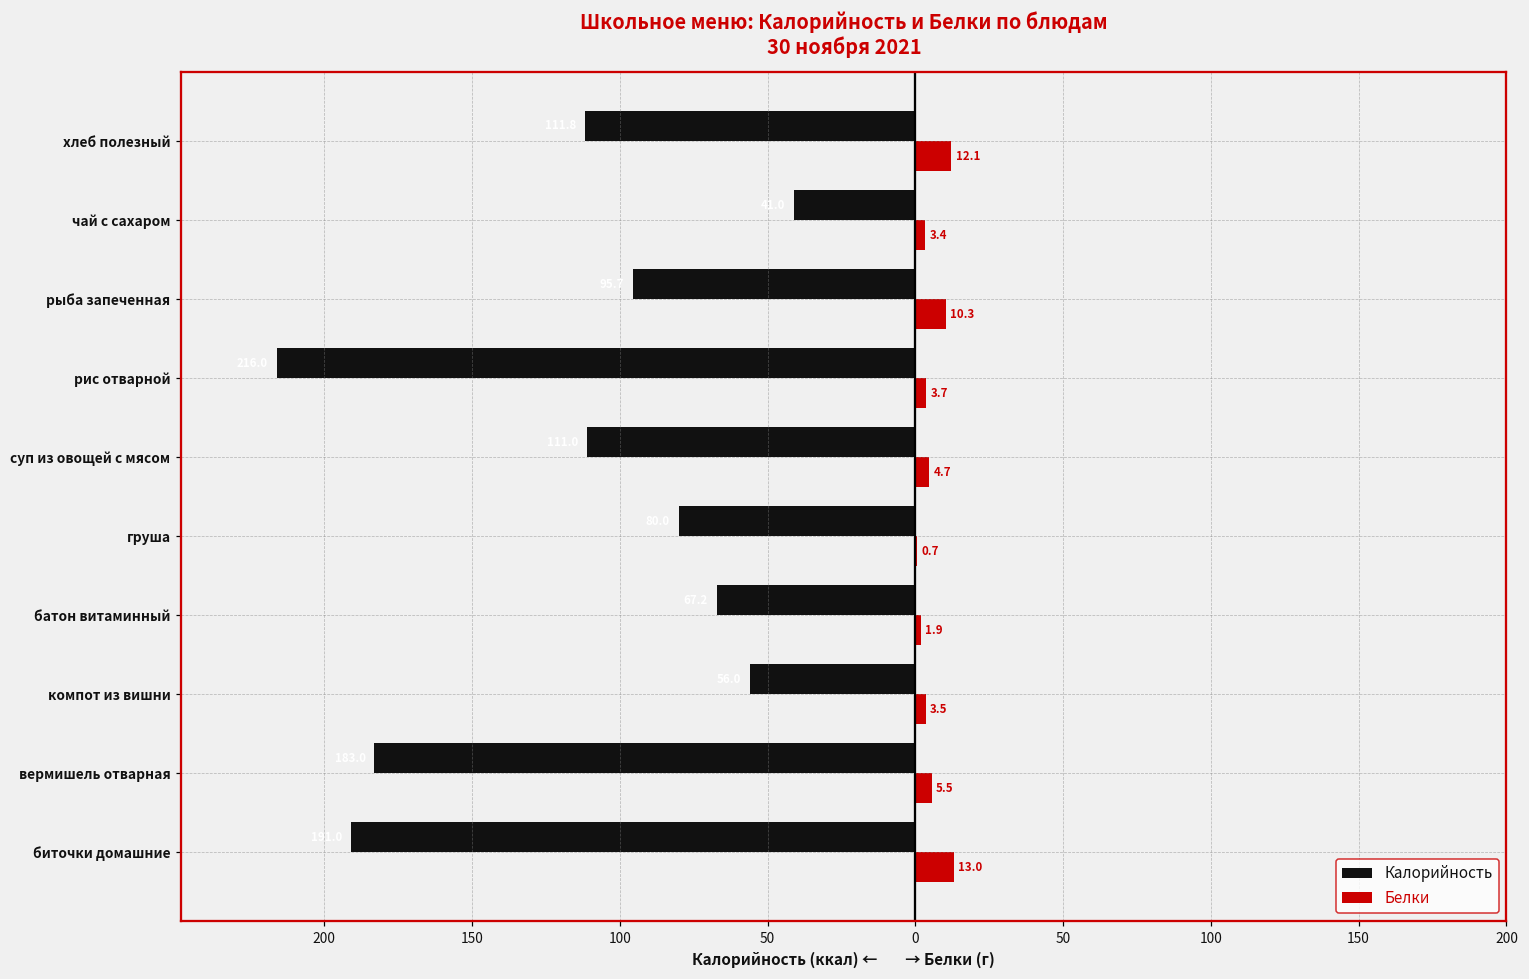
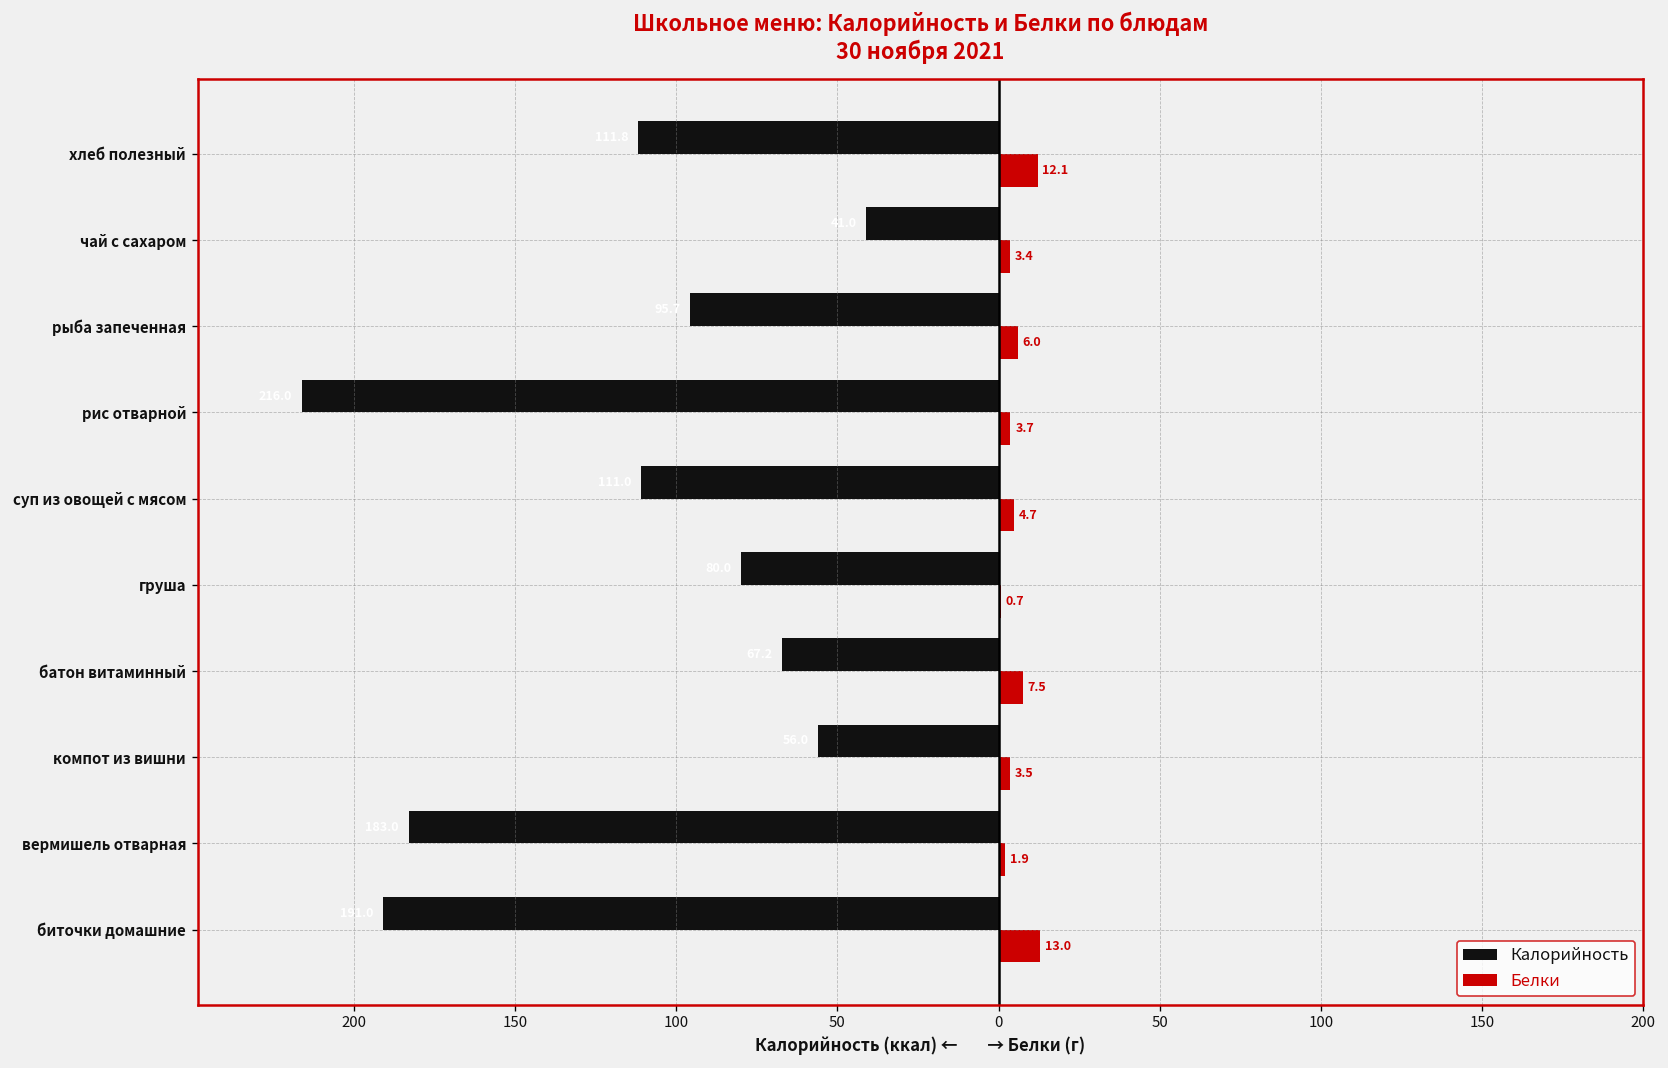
Белки, рыба запеченная: 10.3 -> 6.0
Белки, батон витаминный: 1.9 -> 7.5
Белки, вермишель отварная: 5.5 -> 1.9
